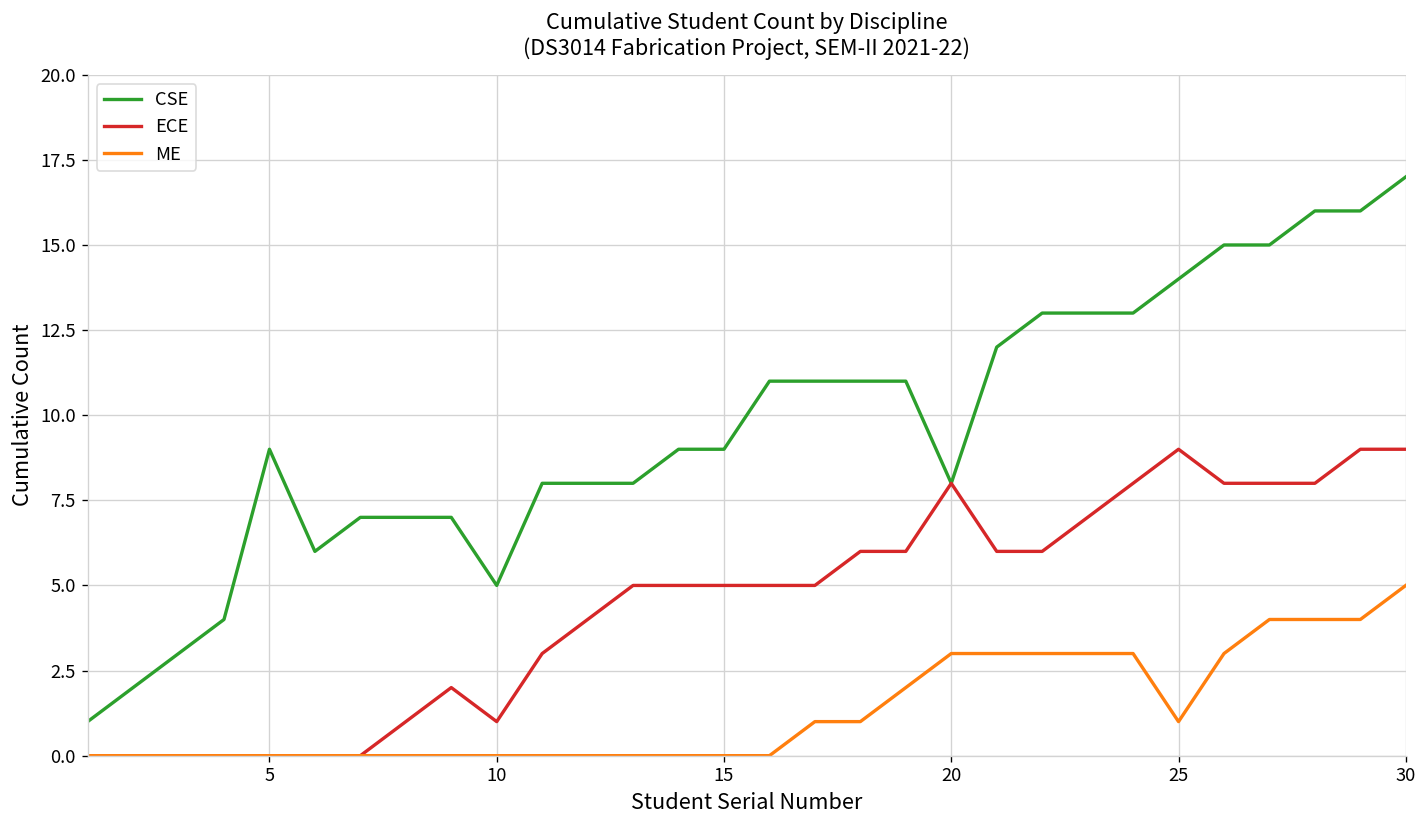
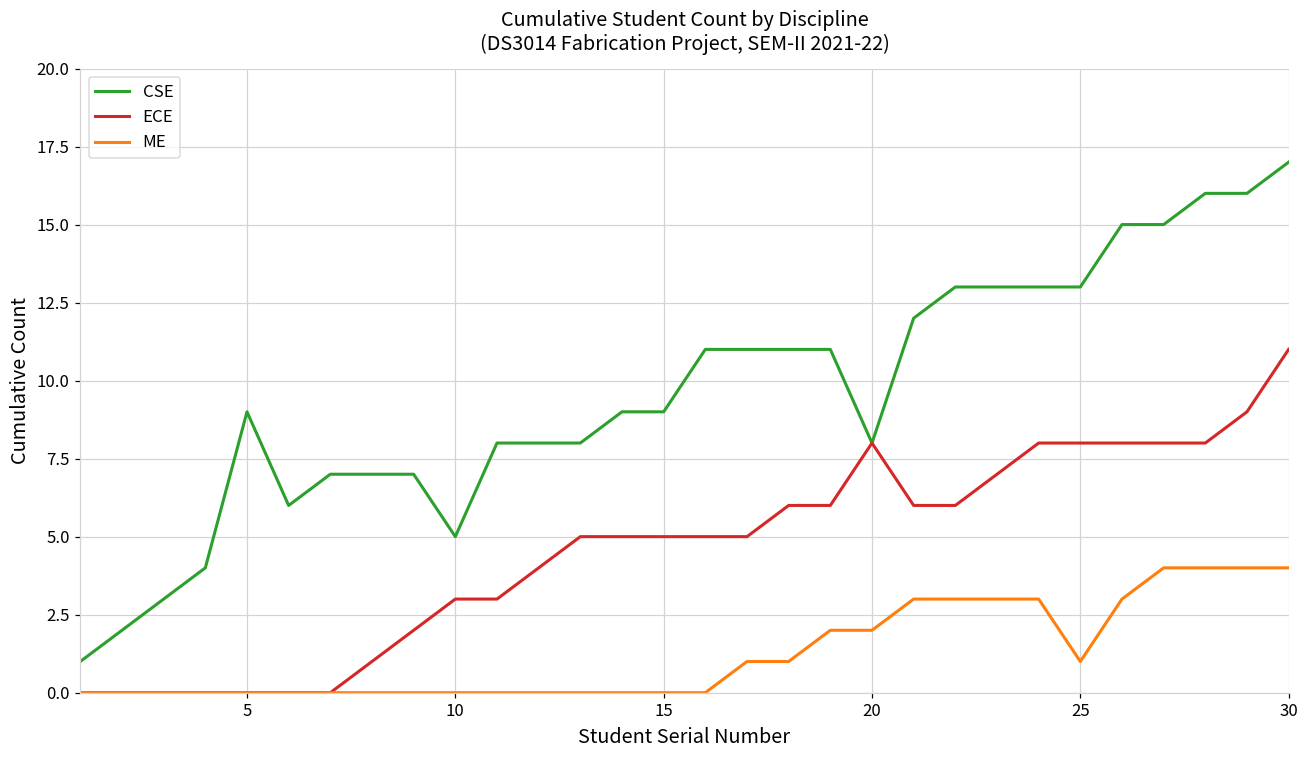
ECE, 10: 1 -> 3
ME, 20: 3 -> 2
CSE, 25: 14 -> 13
ECE, 25: 9 -> 8
ECE, 30: 9 -> 11
ME, 30: 5 -> 4
